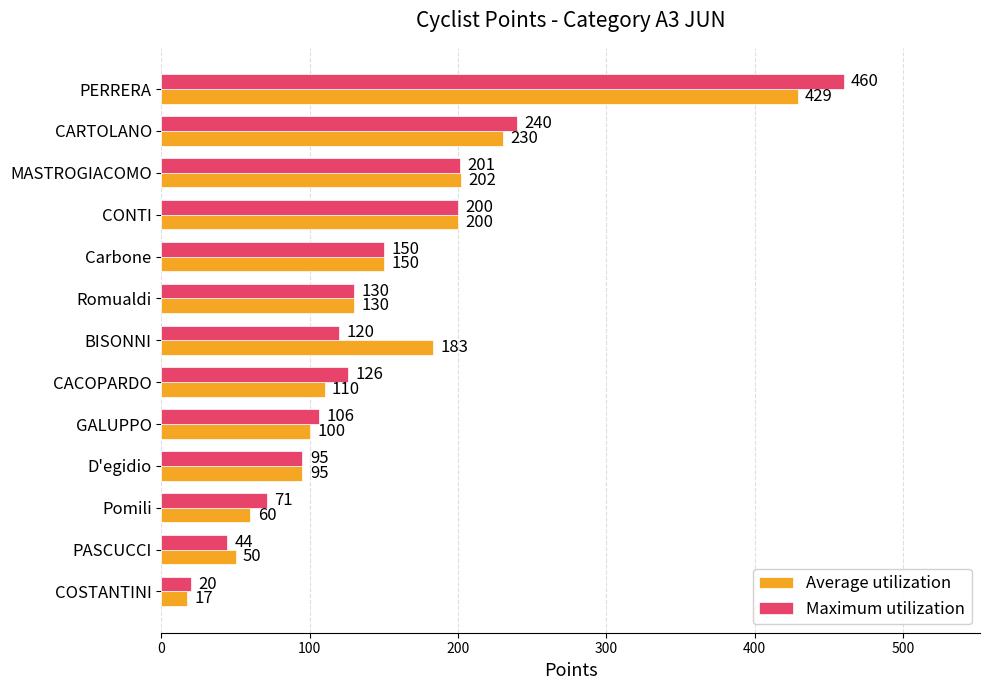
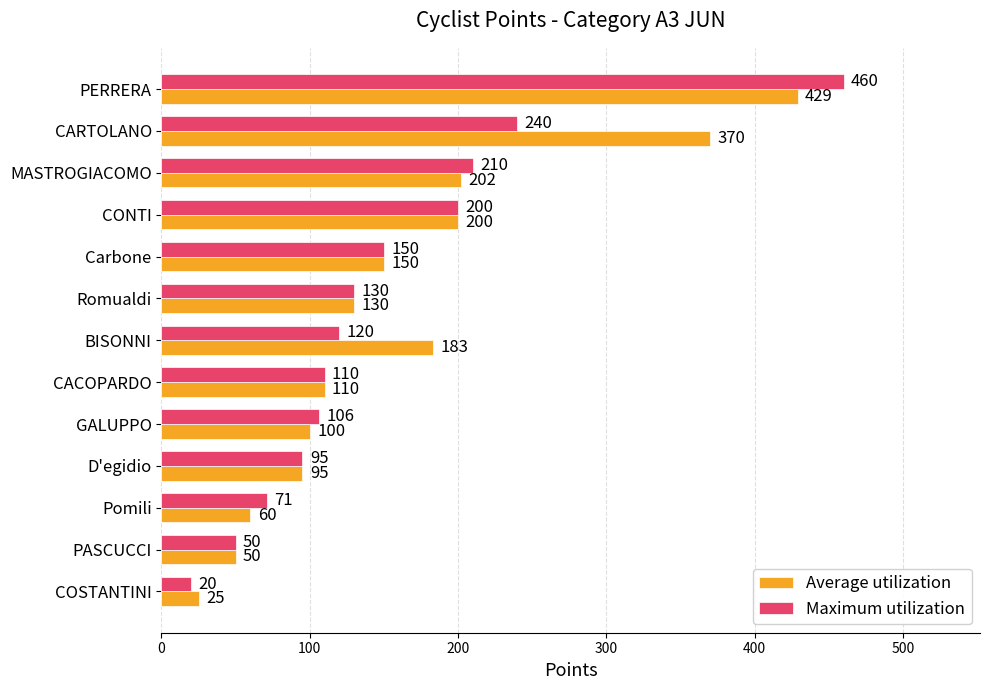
Average utilization, CARTOLANO: 230 -> 370
Maximum utilization, MASTROGIACOMO: 201 -> 210
Maximum utilization, CACOPARDO: 126 -> 110
Maximum utilization, PASCUCCI: 44 -> 50
Average utilization, COSTANTINI: 17 -> 25
